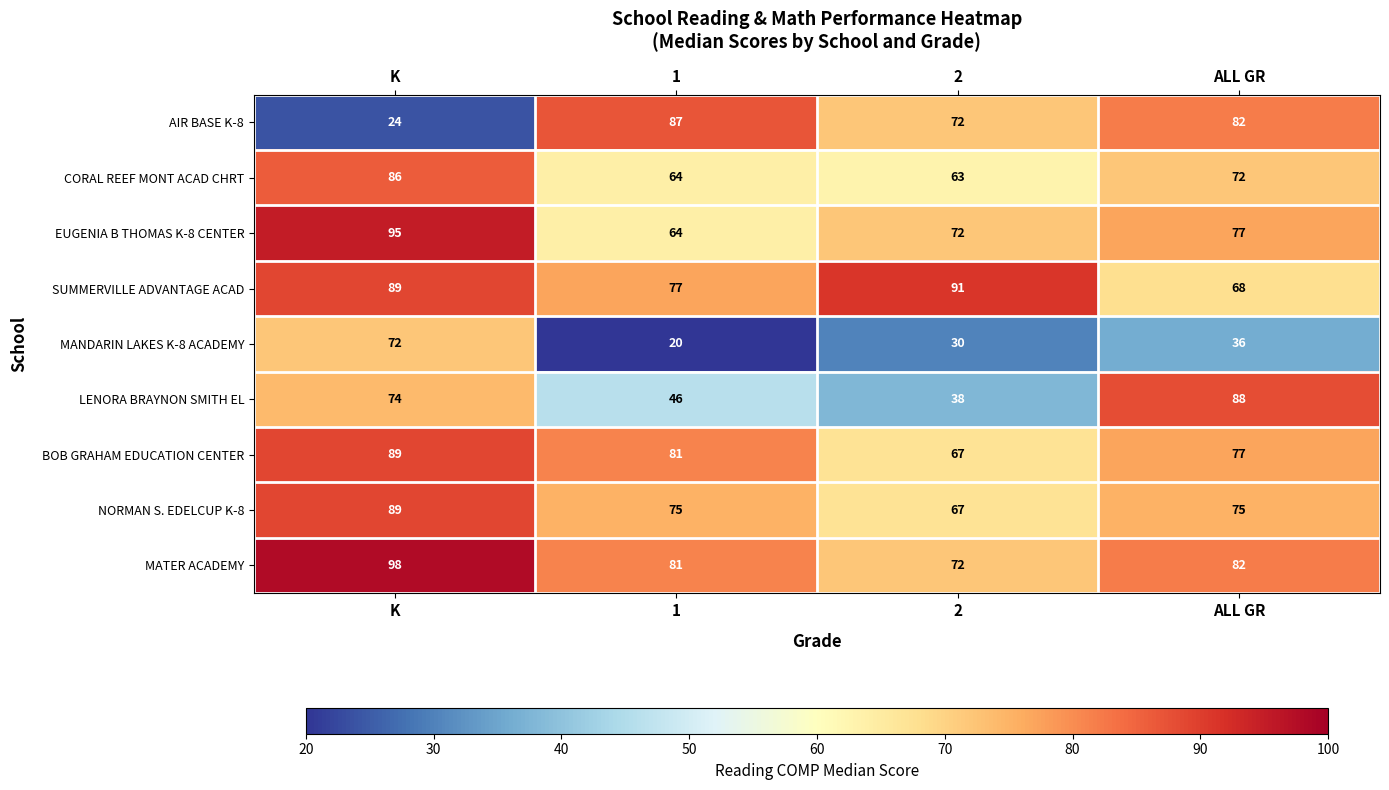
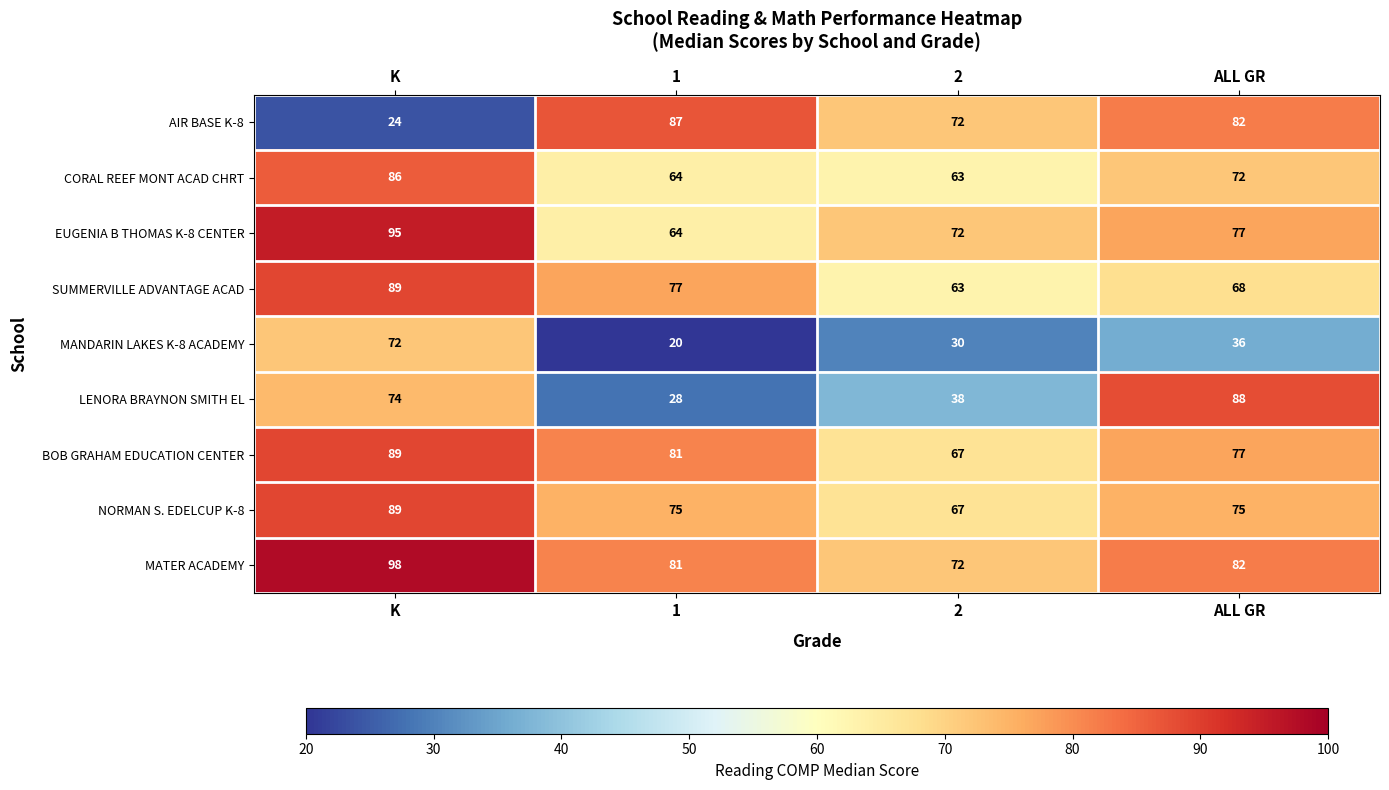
SUMMERVILLE ADVANTAGE ACAD, 2: 91 -> 63
LENORA BRAYNON SMITH EL, 1: 46 -> 28
